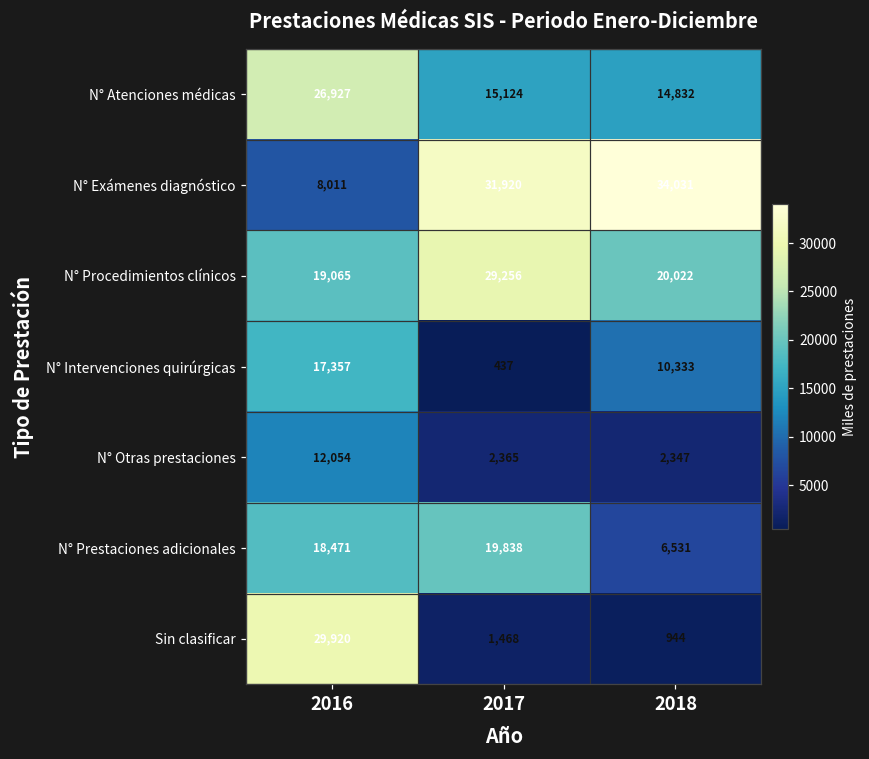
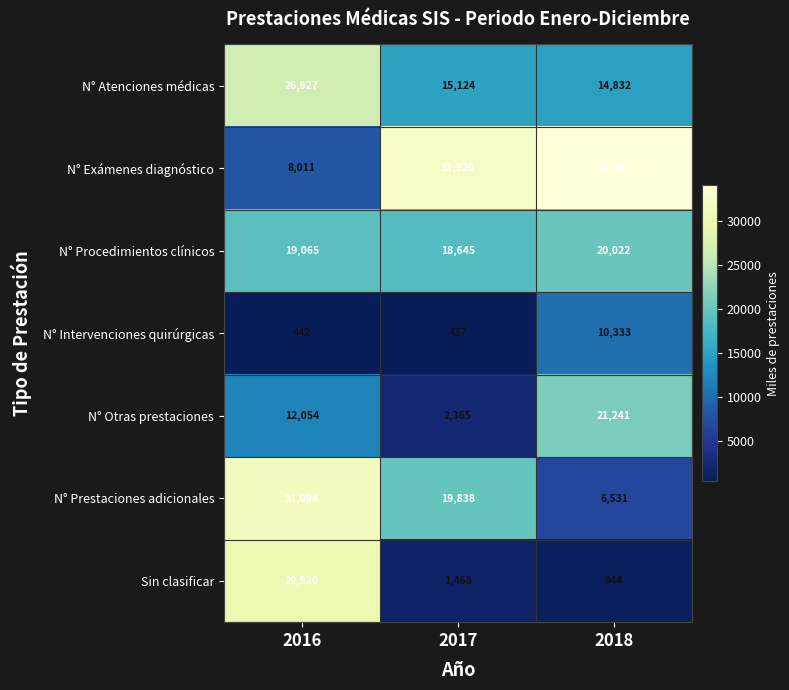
N° Procedimientos clínicos, 2017: 29,256 -> 18,645
N° Intervenciones quirúrgicas, 2016: 17,357 -> 442
N° Otras prestaciones, 2018: 2,347 -> 21,241
N° Prestaciones adicionales, 2016: 18,471 -> 31,094
